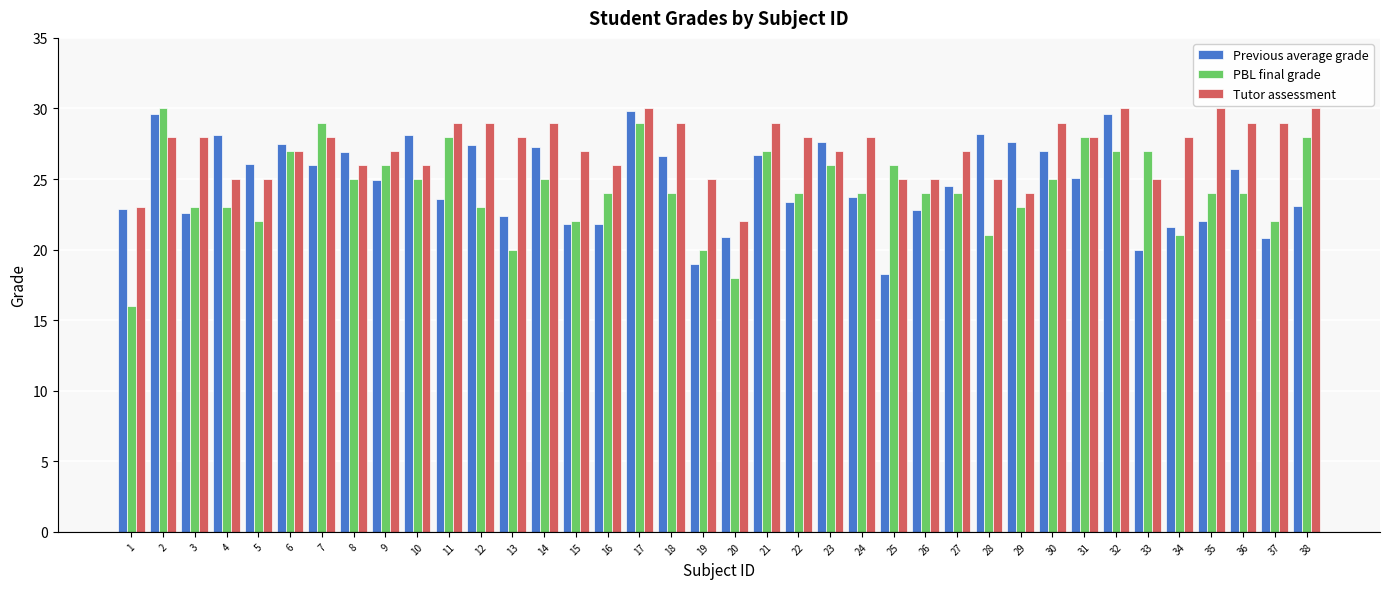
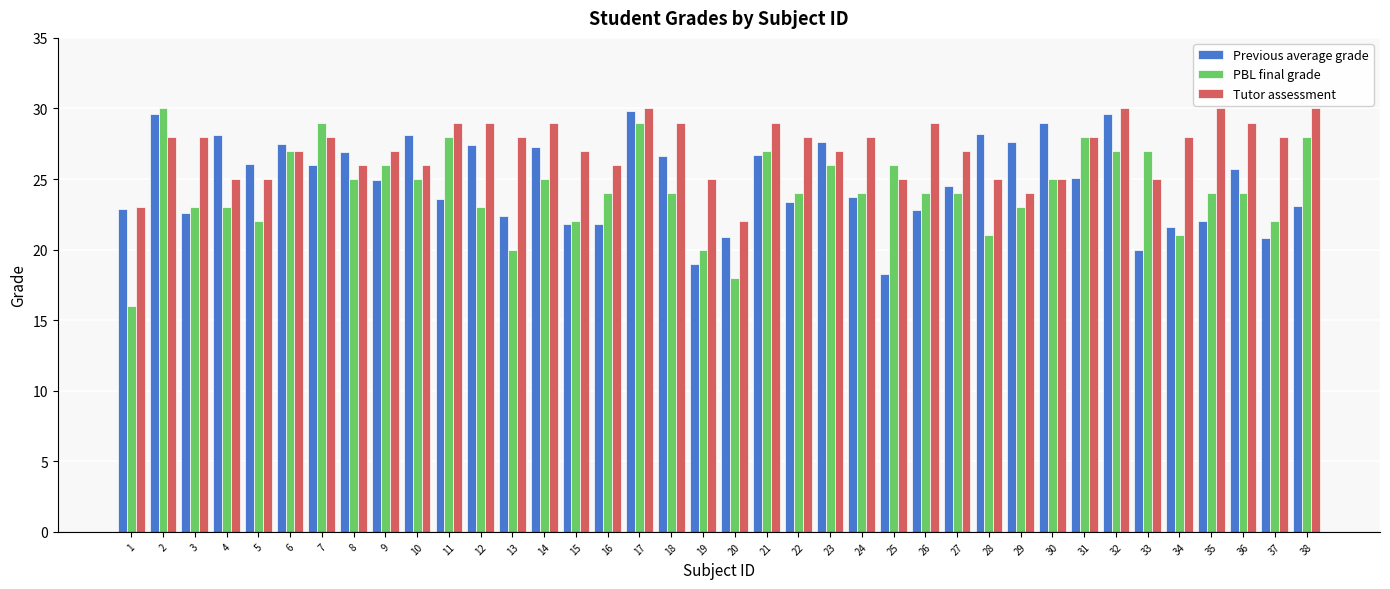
Tutor assessment, 26: 25 -> 29
Previous average grade, 30: 27 -> 29
Tutor assessment, 30: 29 -> 25
Tutor assessment, 37: 29 -> 28
